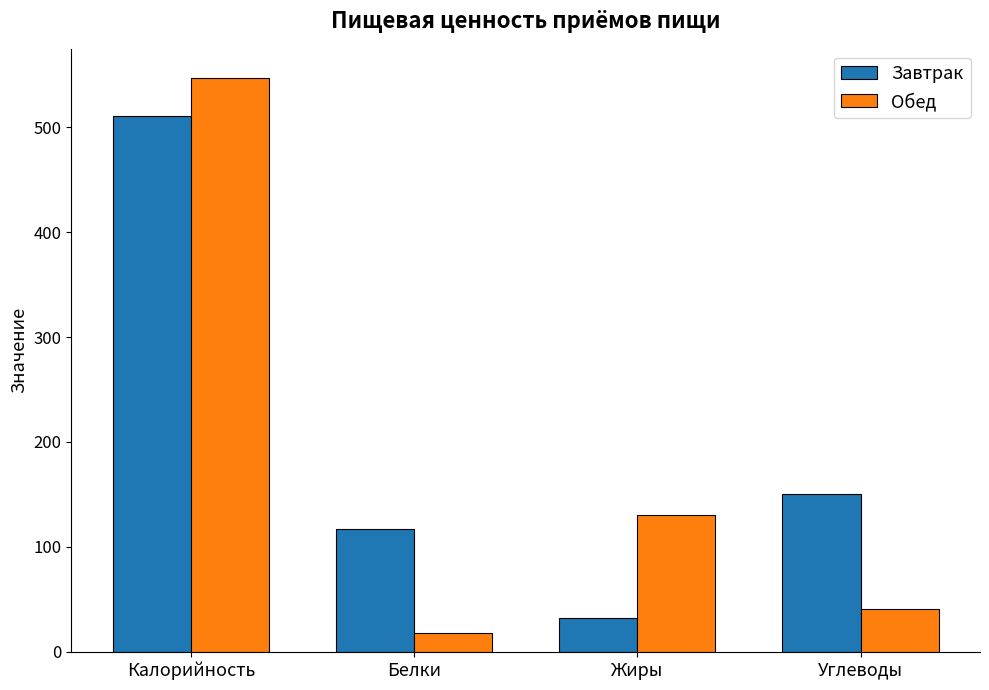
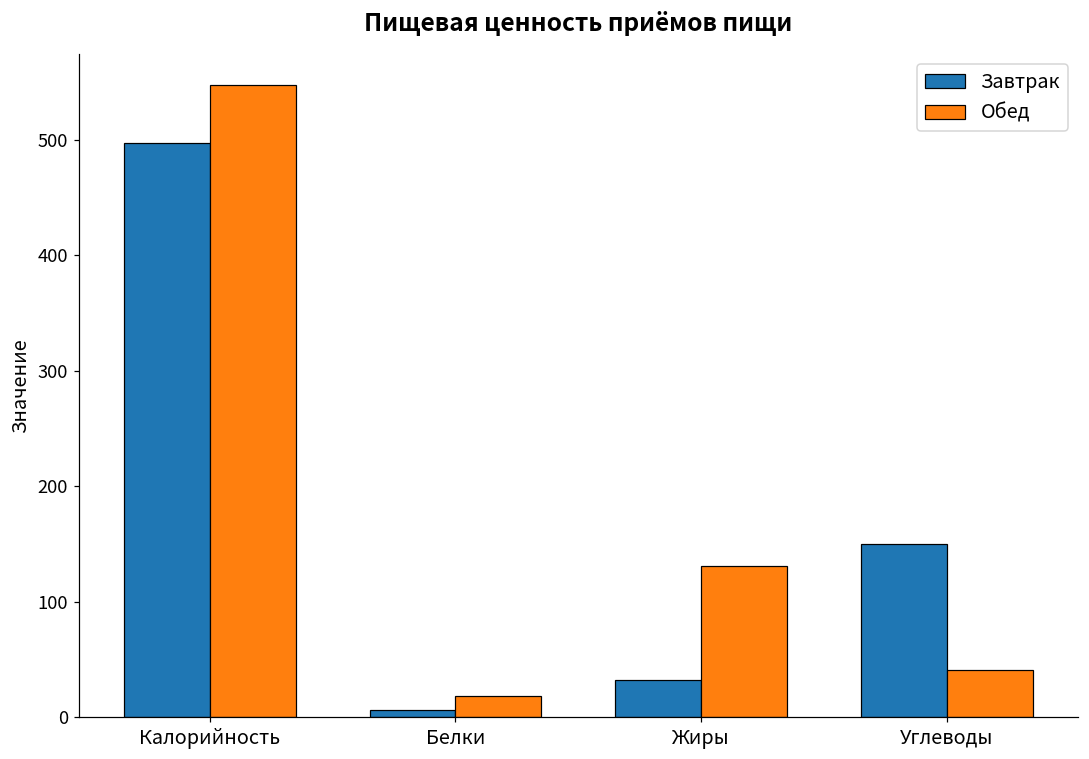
Завтрак, Калорийность: 510 -> 497
Завтрак, Белки: 117 -> 6
